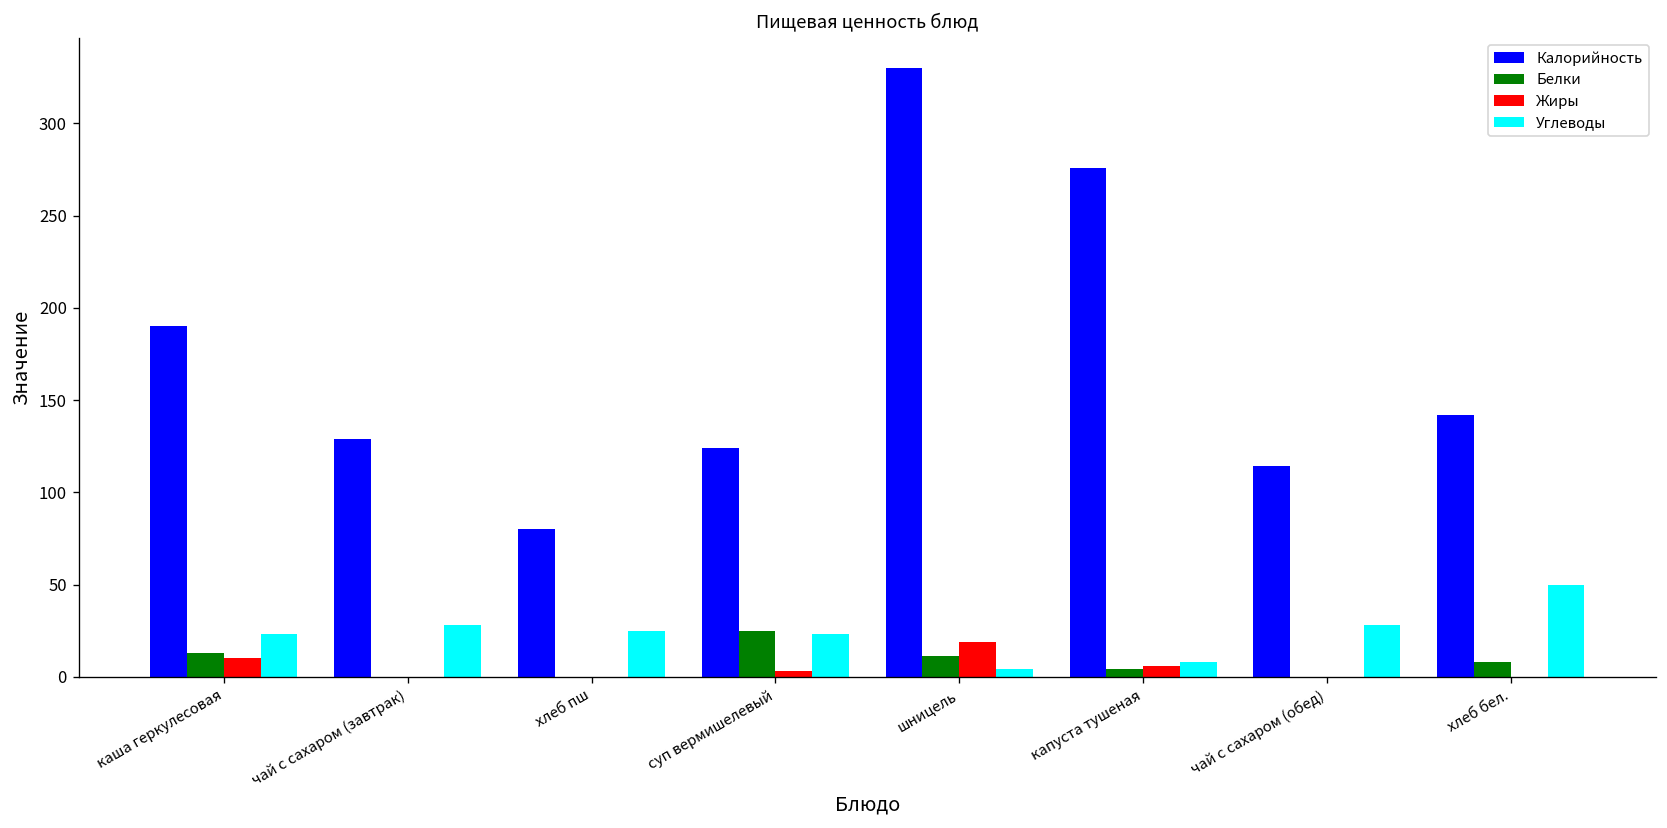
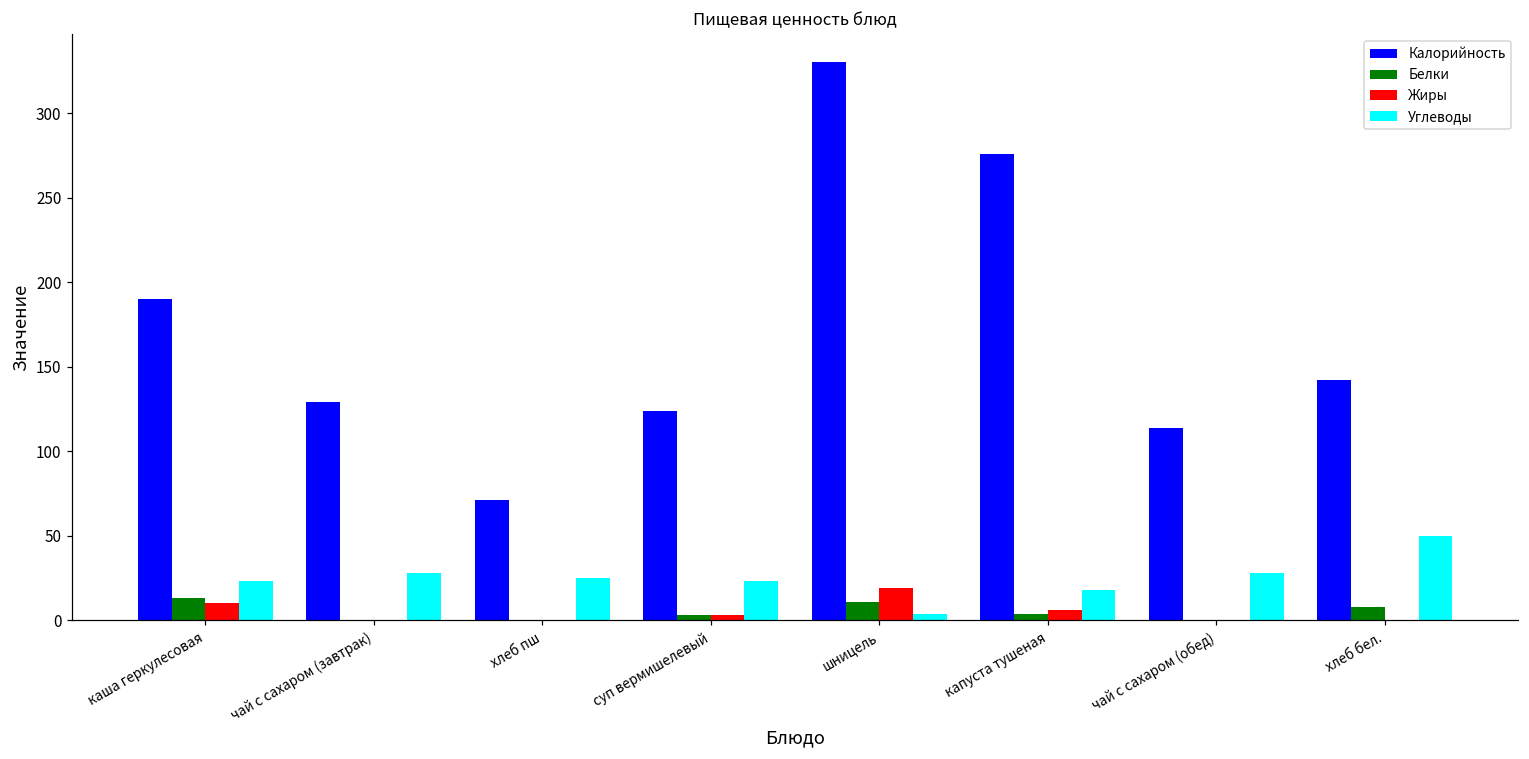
Калорийность, хлеб пш: 80 -> 71
Белки, суп вермишелевый: 25 -> 3
Углеводы, капуста тушеная: 8 -> 18
